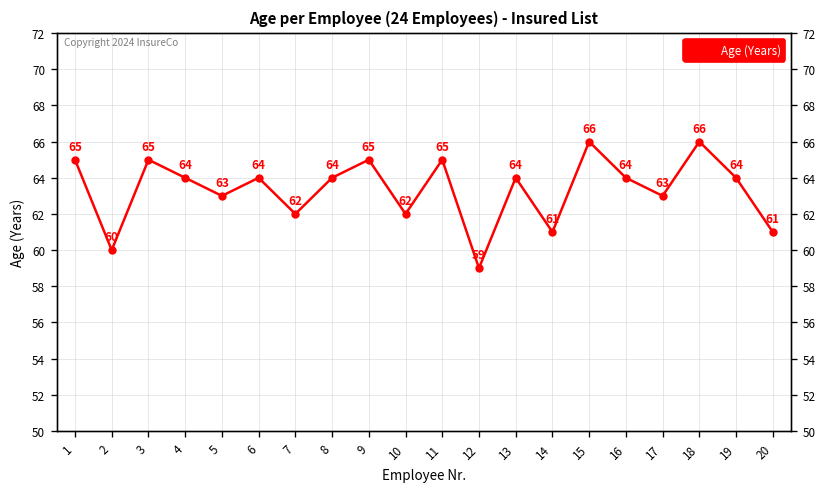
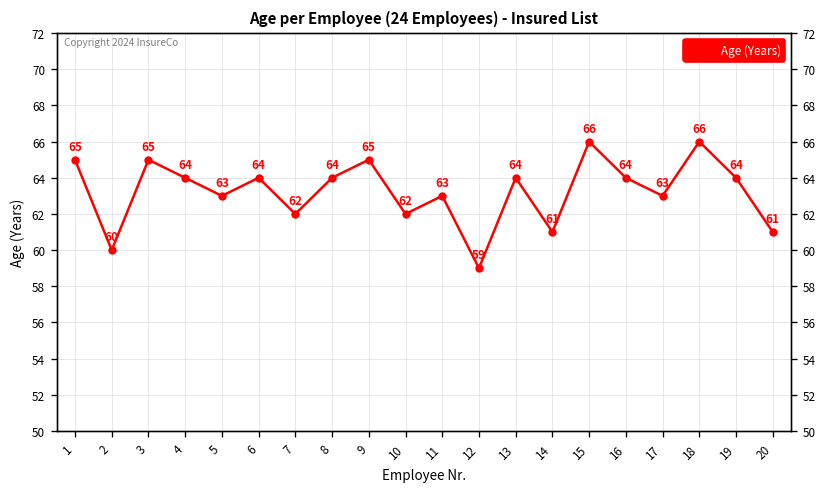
11: 65 -> 63
